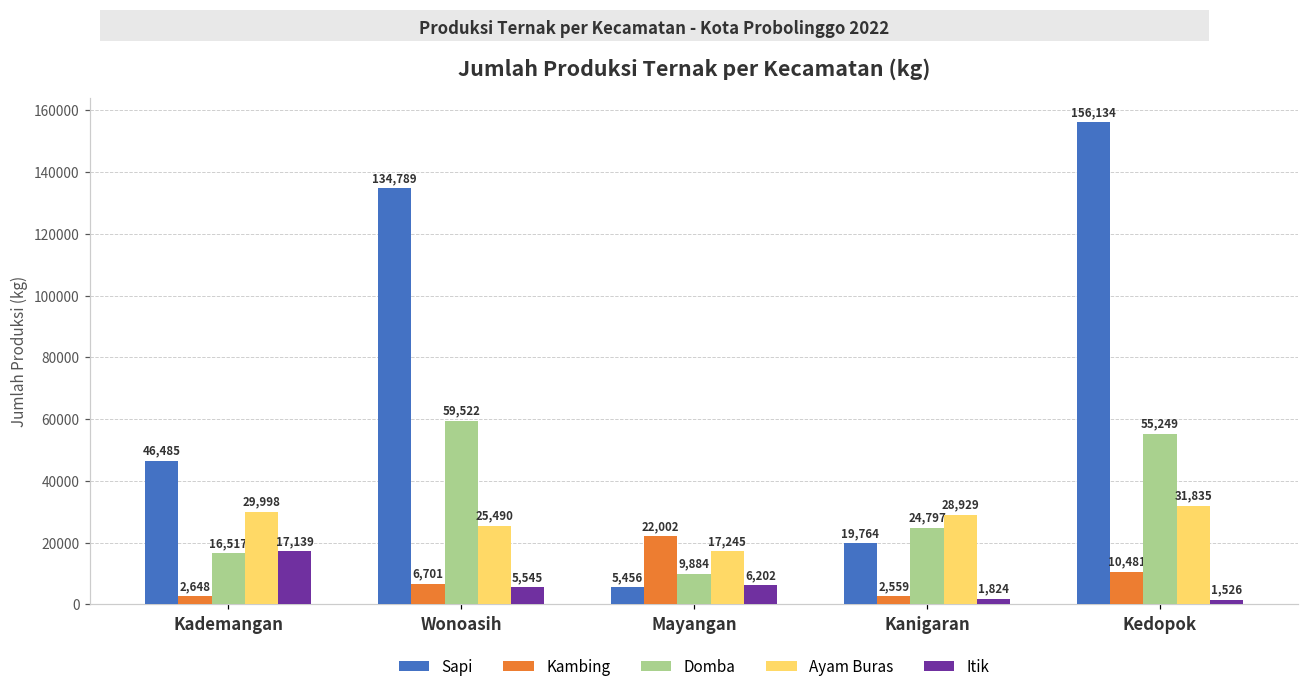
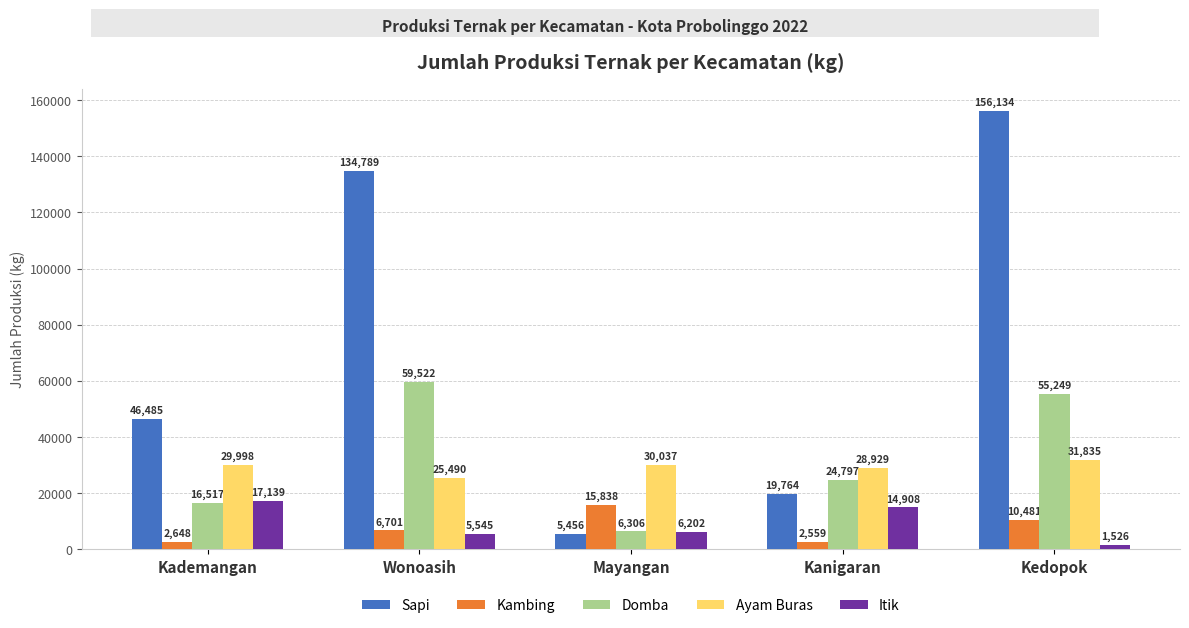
Kambing, Mayangan: 22,002 -> 15,838
Domba, Mayangan: 9,884 -> 6,306
Ayam Buras, Mayangan: 17,245 -> 30,037
Itik, Kanigaran: 1,824 -> 14,908
